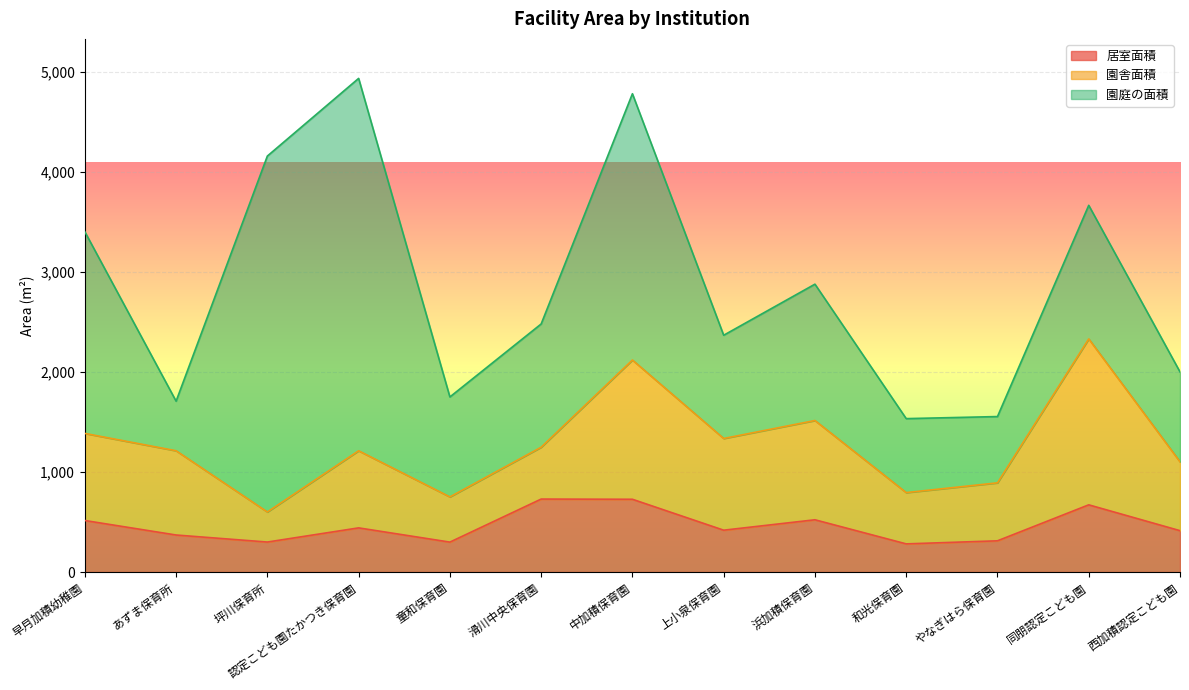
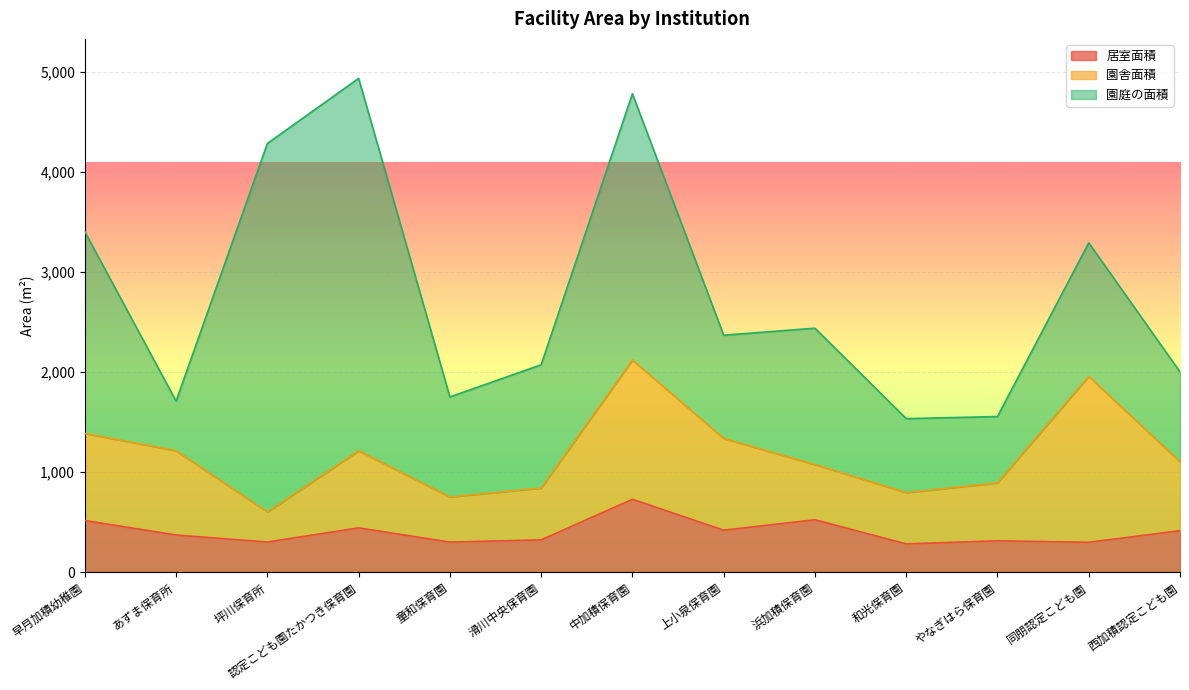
園庭の面積, 坪川保育所: 3,600 -> 3,700
居室面積, 滑川中央保育園: 700 -> 300
園舎面積, 浜加積保育園: 1,000 -> 600
居室面積, 同朋認定こども園: 700 -> 300
